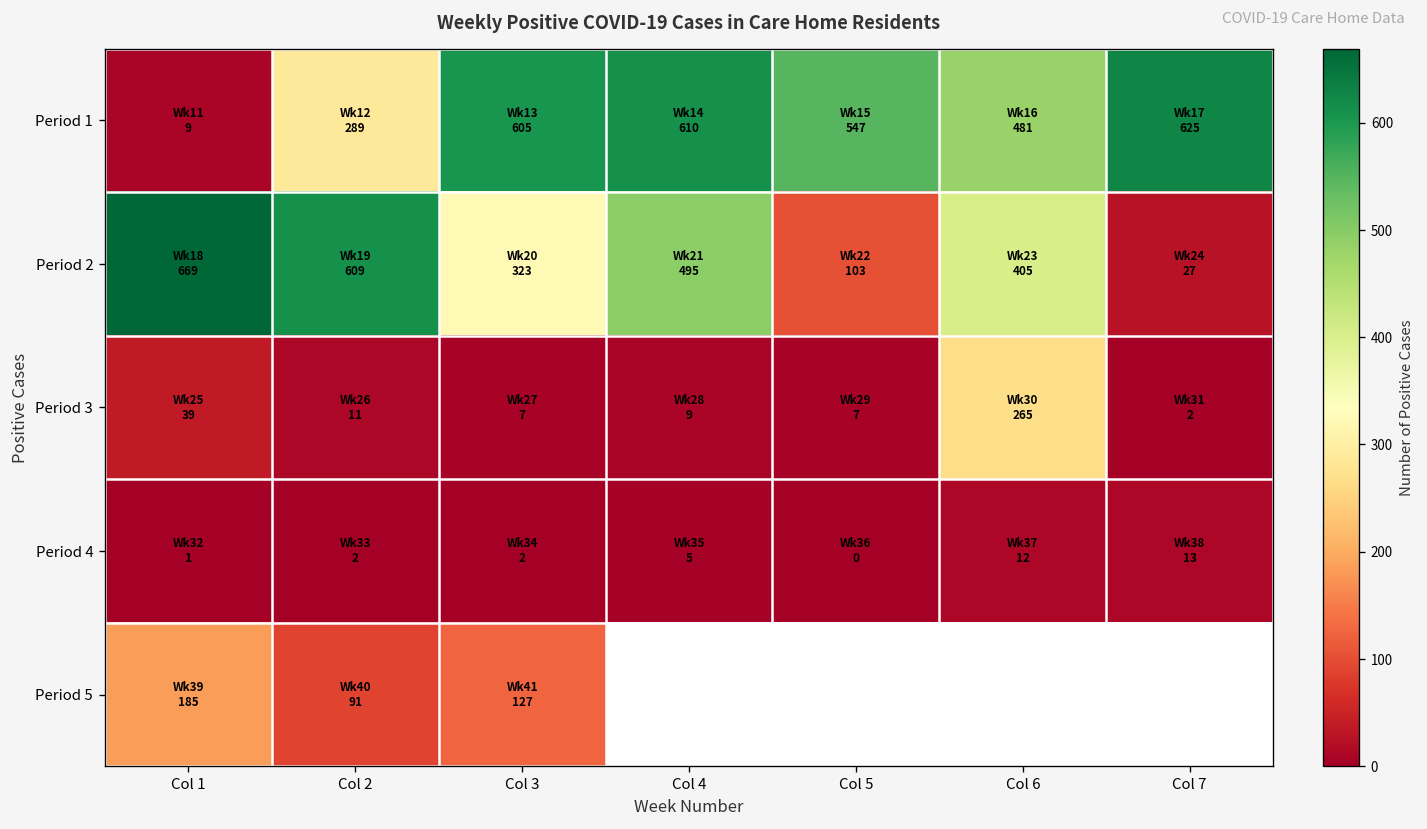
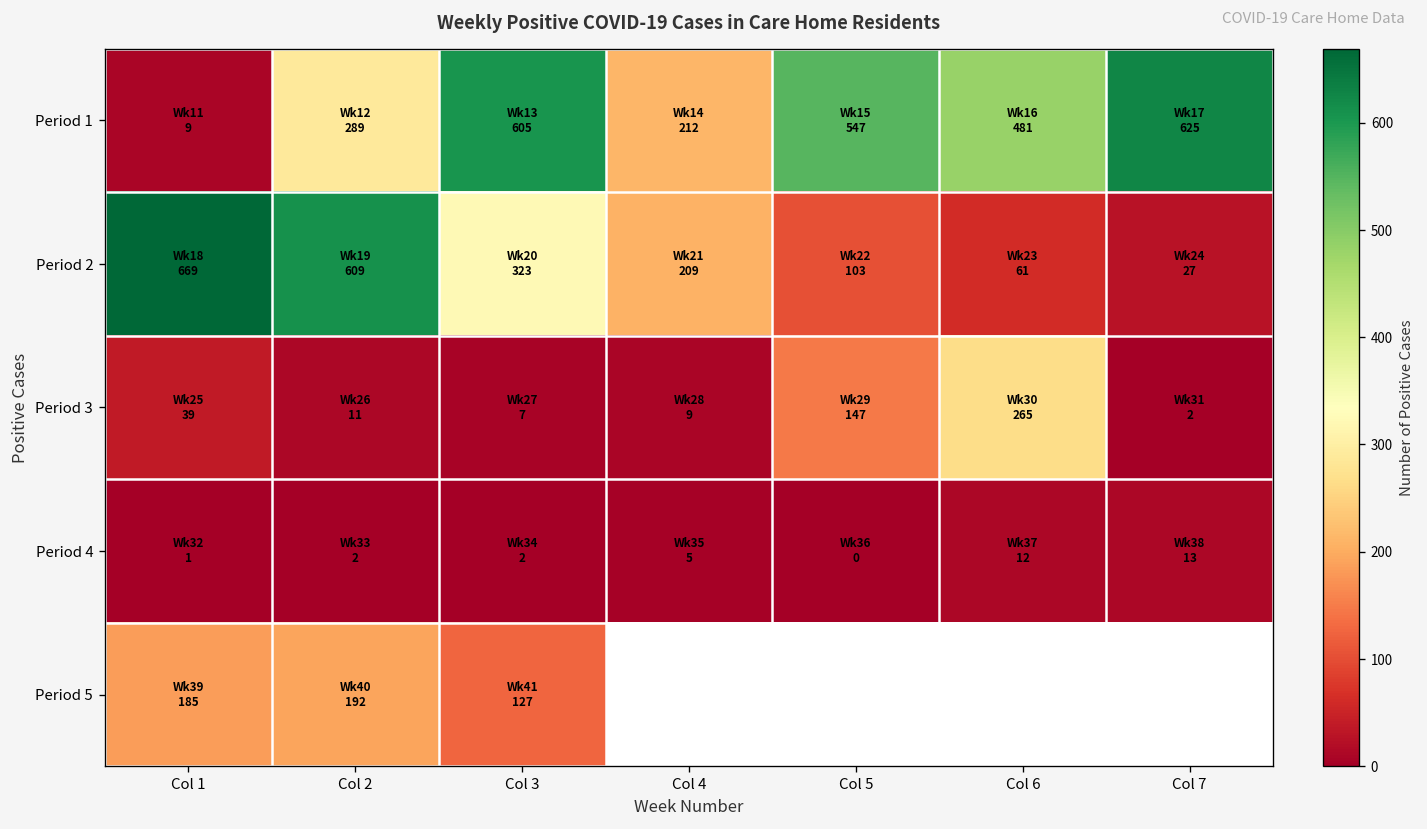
Period 1, Col 4: 610 -> 212
Period 2, Col 4: 495 -> 209
Period 2, Col 6: 405 -> 61
Period 3, Col 5: 7 -> 147
Period 5, Col 2: 91 -> 192
